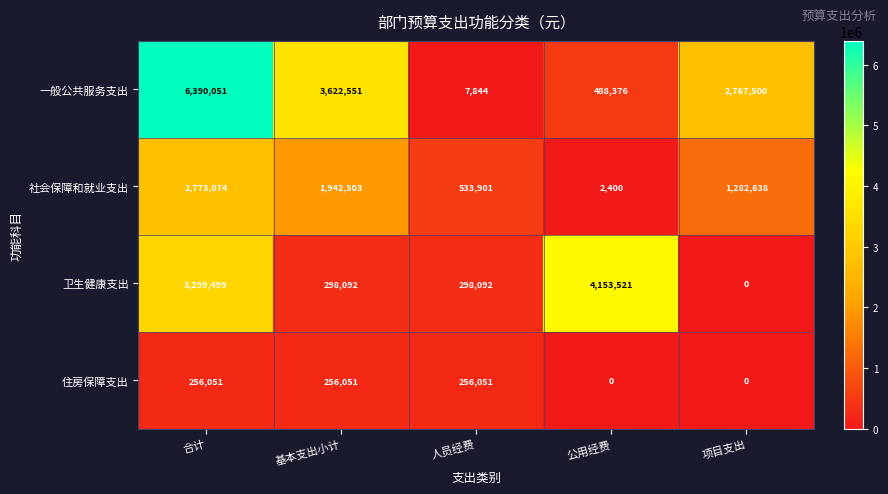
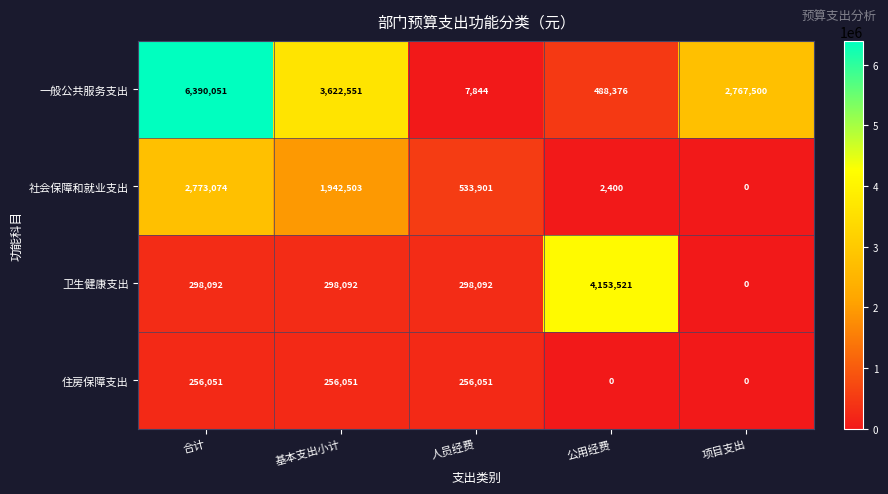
社会保障和就业支出, 项目支出: 1,282,638 -> 0
卫生健康支出, 合计: 3,299,499 -> 298,092
